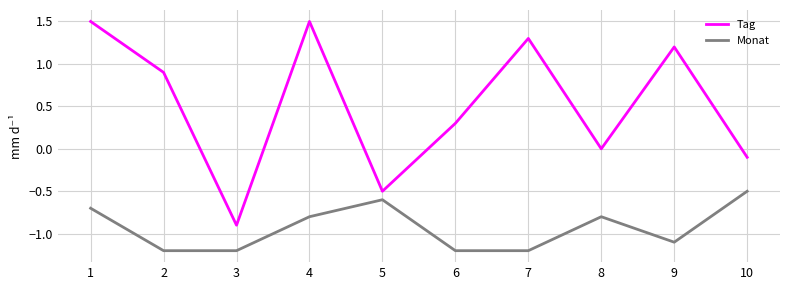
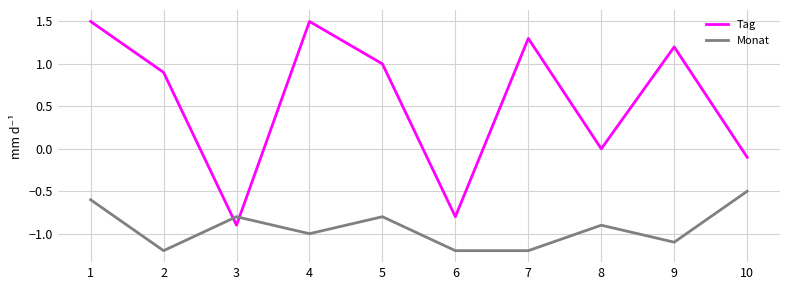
Monat, 1: -0.7 -> -0.6
Monat, 3: -1.2 -> -0.8
Monat, 4: -0.8 -> -1.0
Tag, 5: -0.5 -> 1.0
Monat, 5: -0.6 -> -0.8
Tag, 6: 0.3 -> -0.8
Monat, 8: -0.8 -> -0.9
